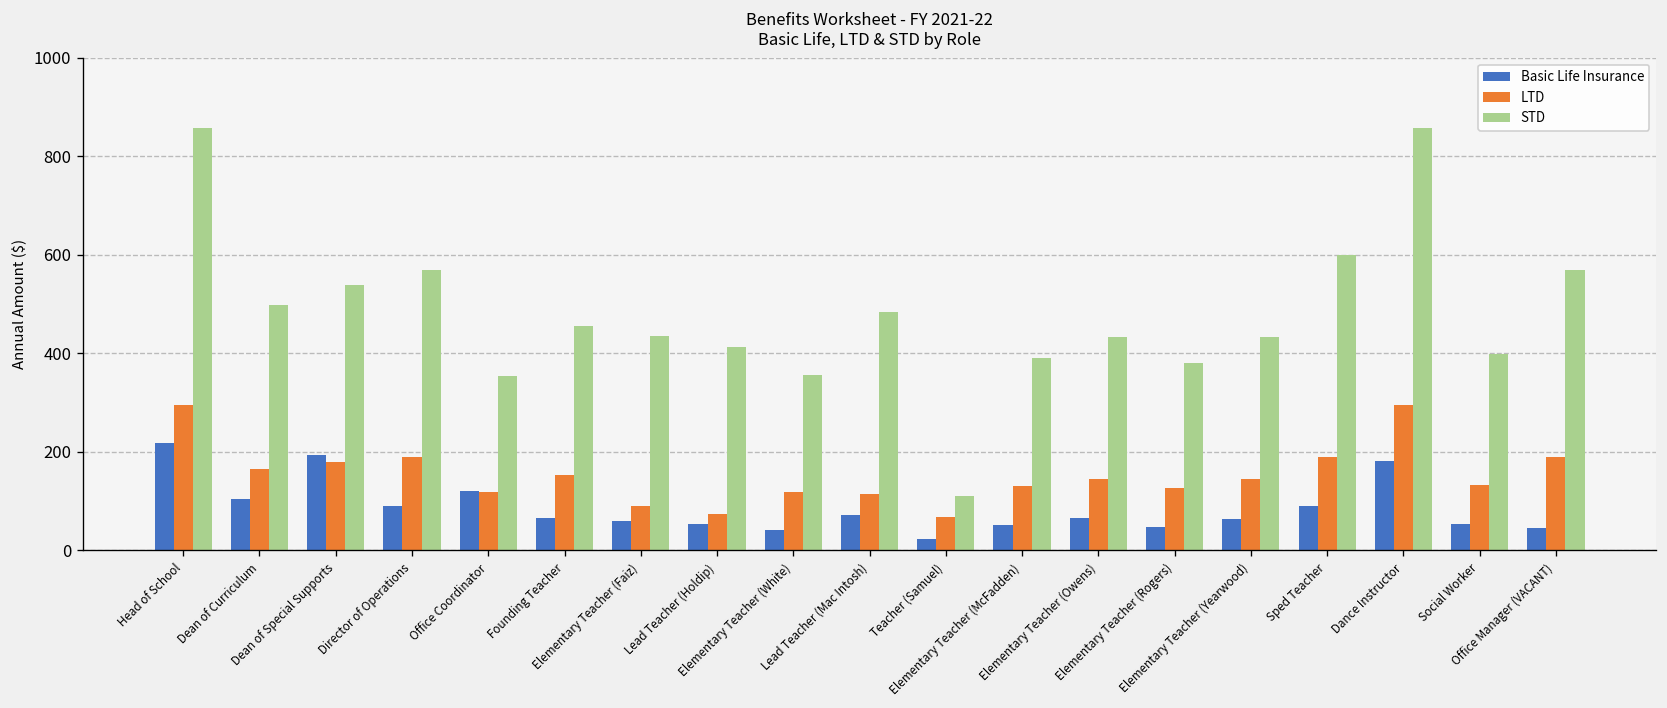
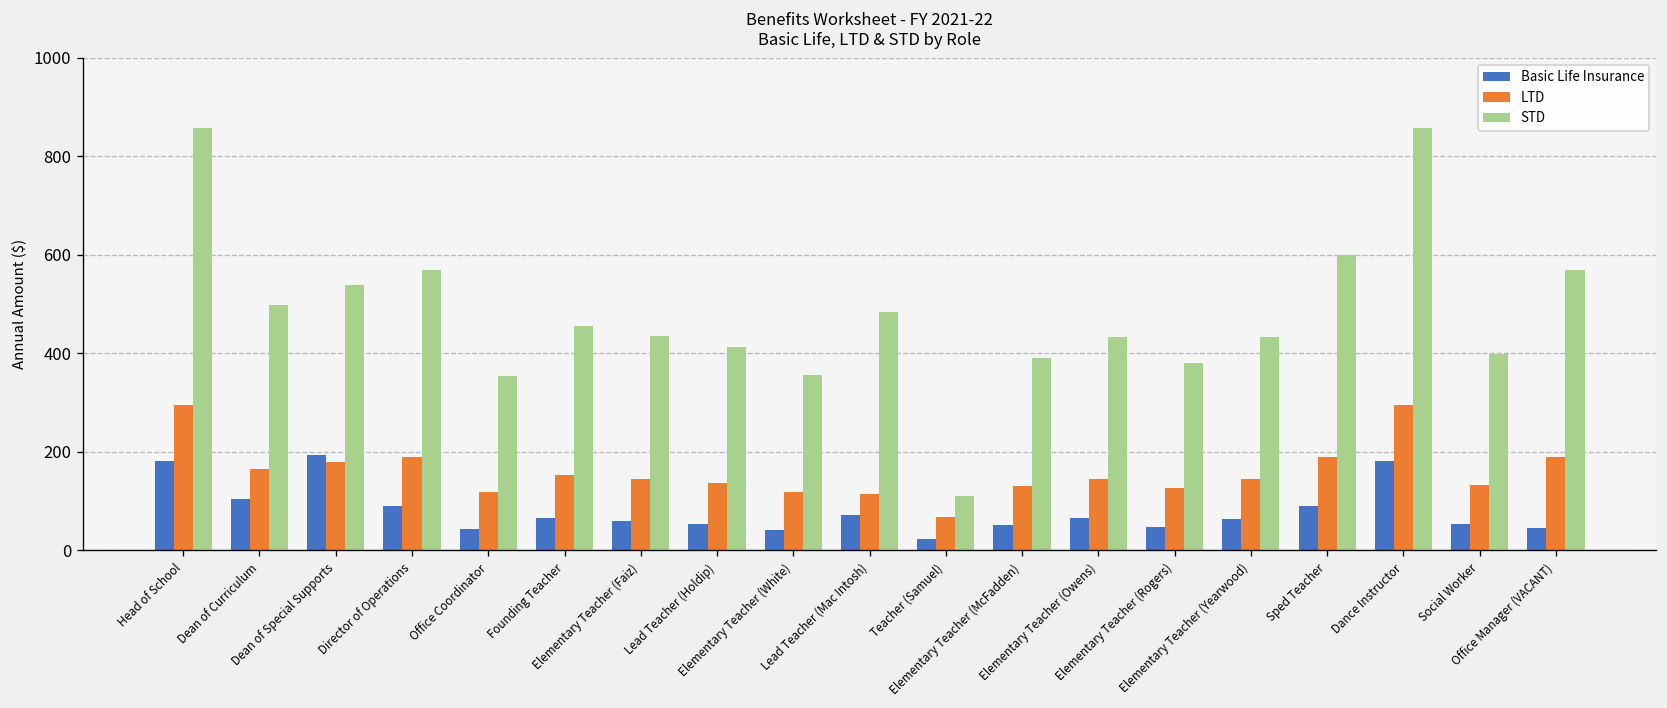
Basic Life Insurance, Head of School: 220 -> 180
Basic Life Insurance, Office Coordinator: 120 -> 40
LTD, Elementary Teacher (Faiz): 90 -> 150
LTD, Lead Teacher (Holdip): 70 -> 140
